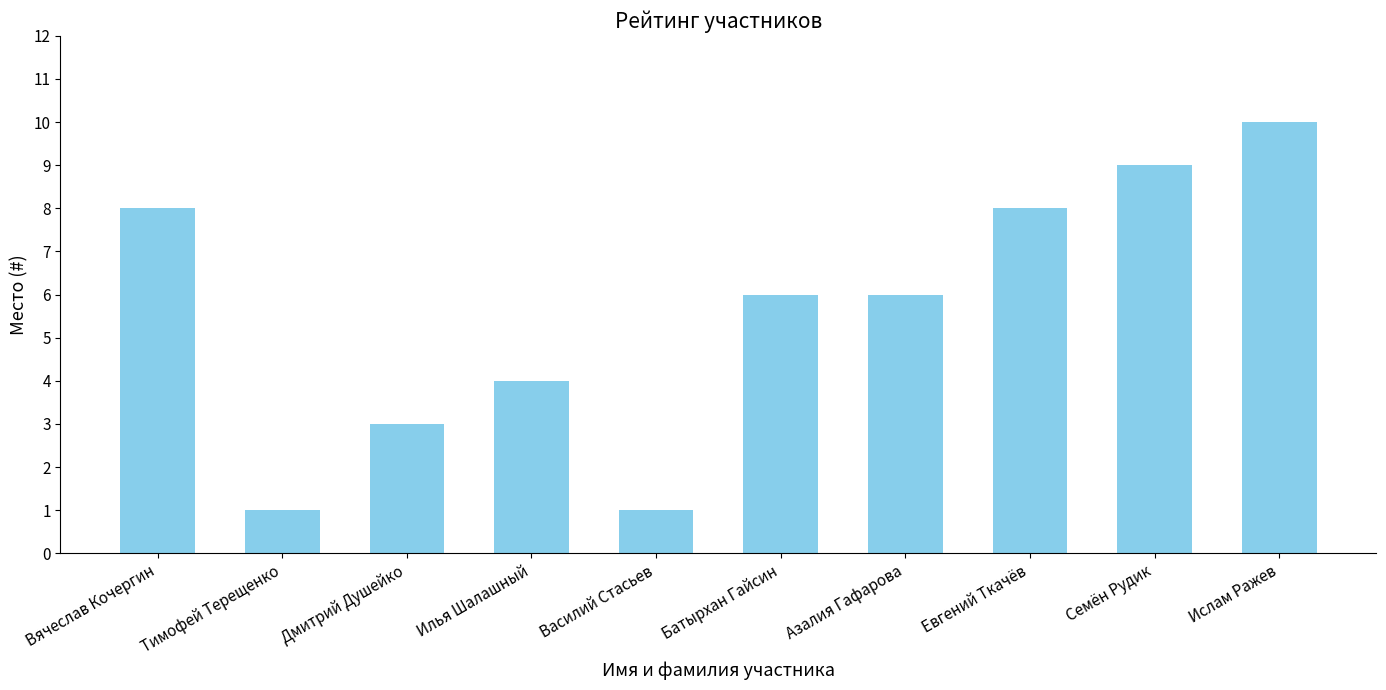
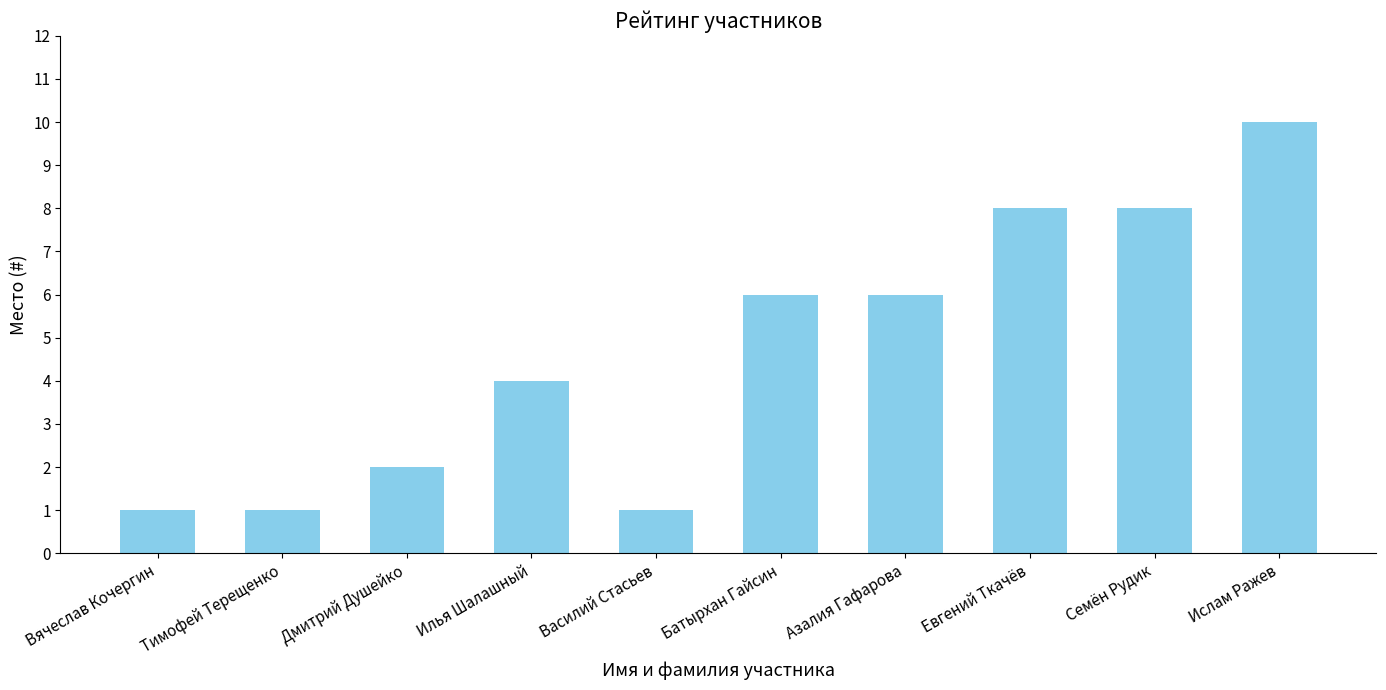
Вячеслав Кочергин: 8 -> 1
Дмитрий Душейко: 3 -> 2
Семён Рудик: 9 -> 8
